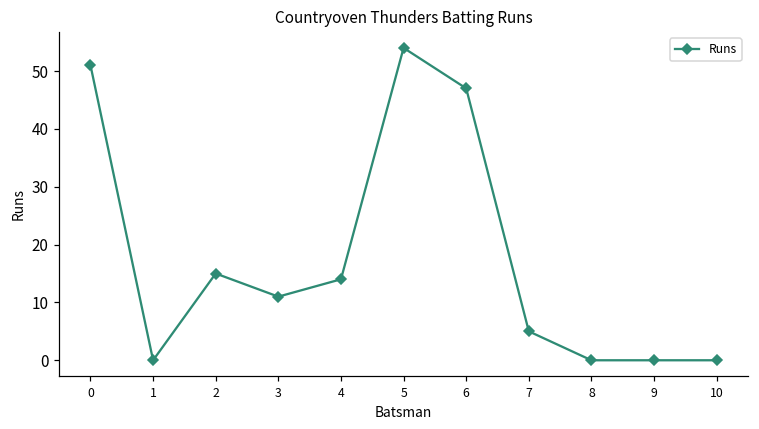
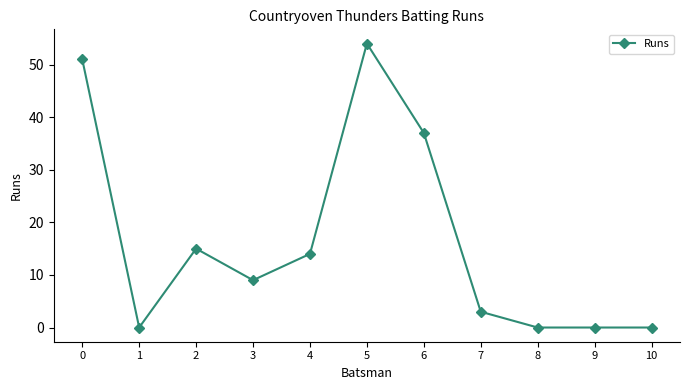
3: 11 -> 9
6: 47 -> 37
7: 5 -> 3
